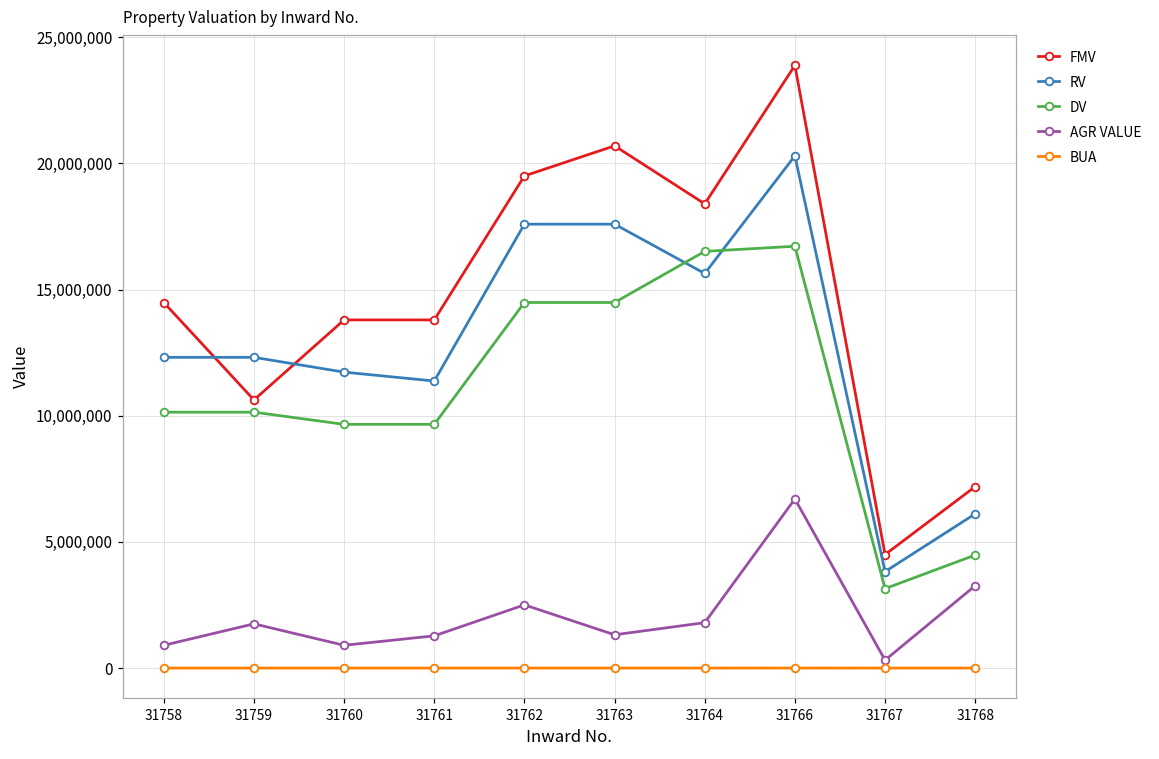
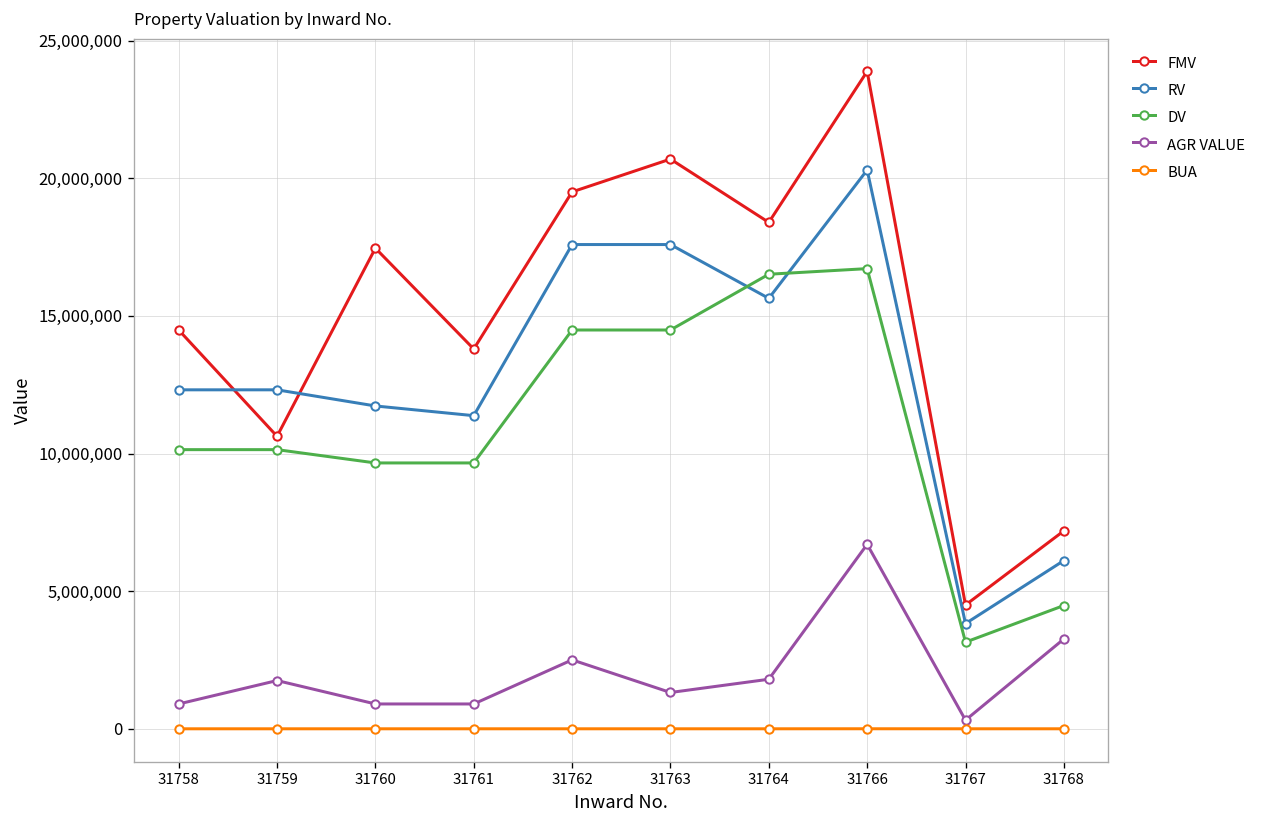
FMV, 31760: 13,800,000 -> 17,500,000
AGR VALUE, 31761: 1,300,000 -> 900,000
